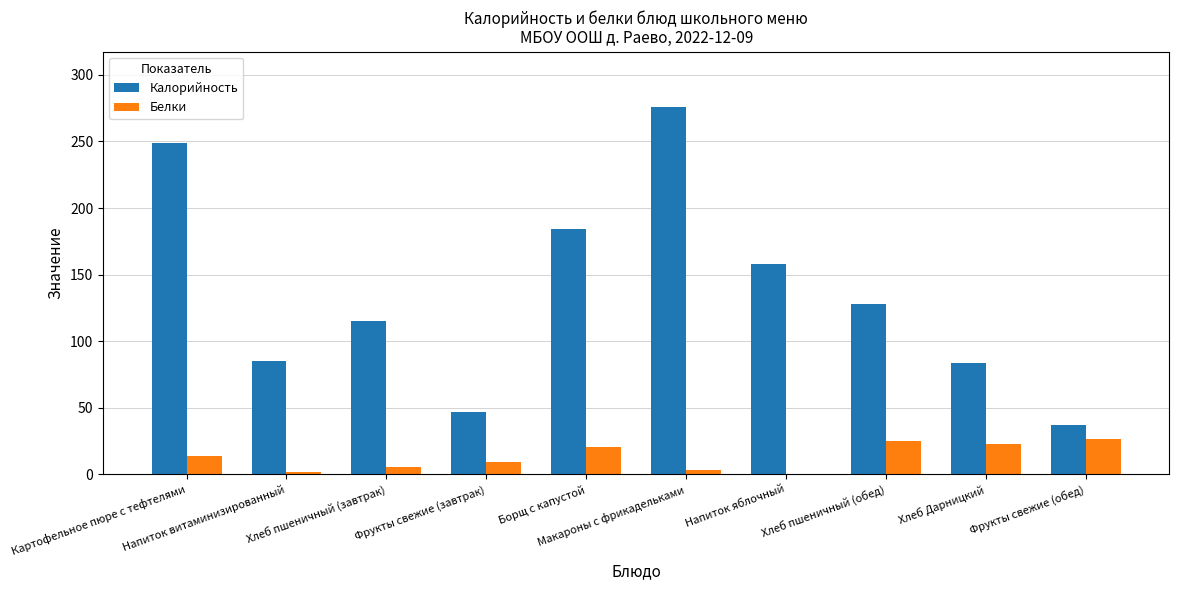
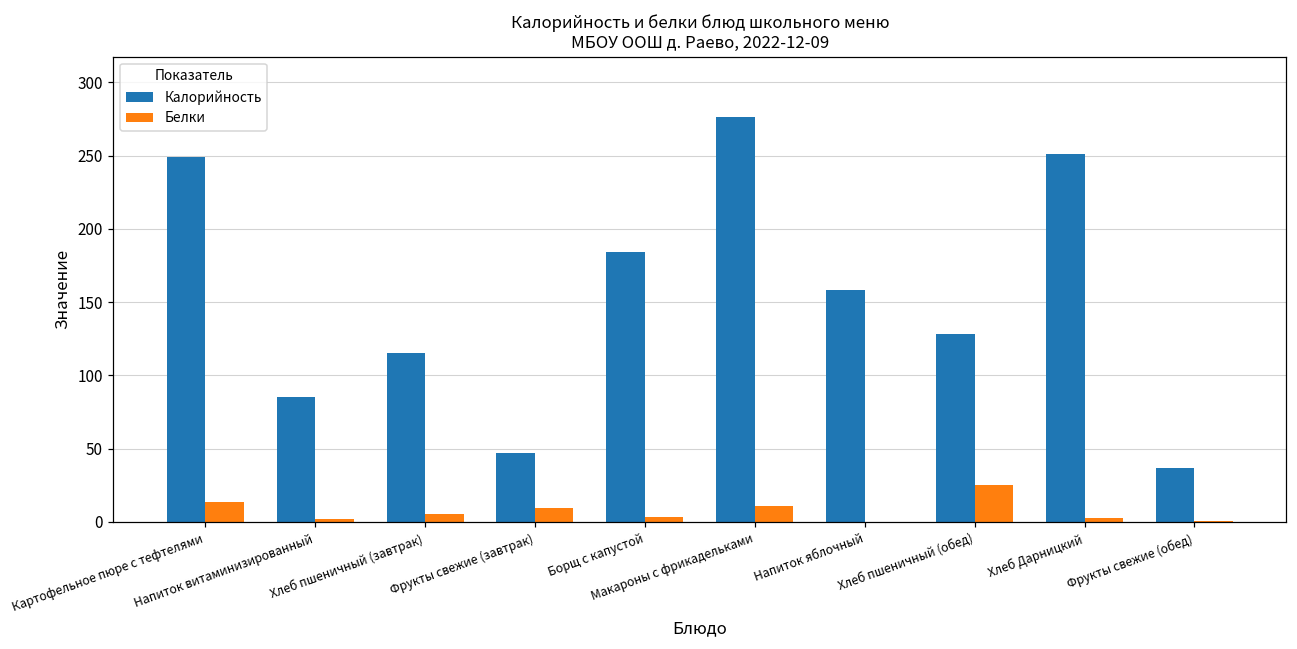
Белки, Борщ с капустой: 21 -> 4
Белки, Макароны с фрикадельками: 4 -> 11
Калорийность, Хлеб Дарницкий: 84 -> 251
Белки, Хлеб Дарницкий: 23 -> 3
Белки, Фрукты свежие (обед): 27 -> 0
